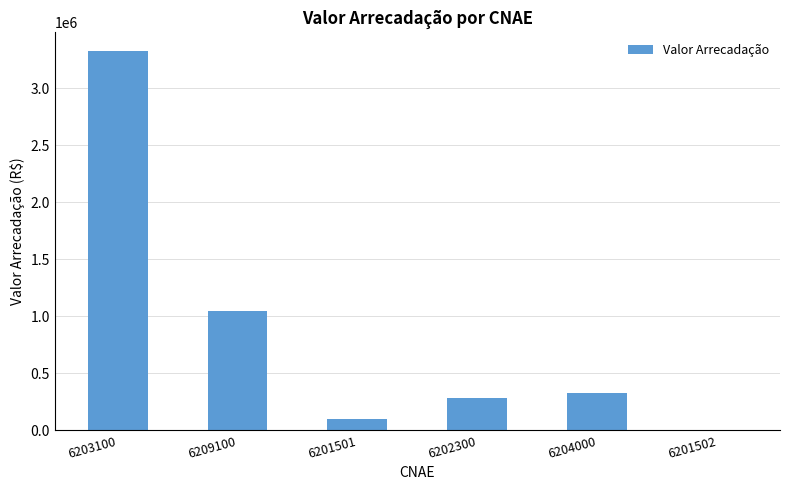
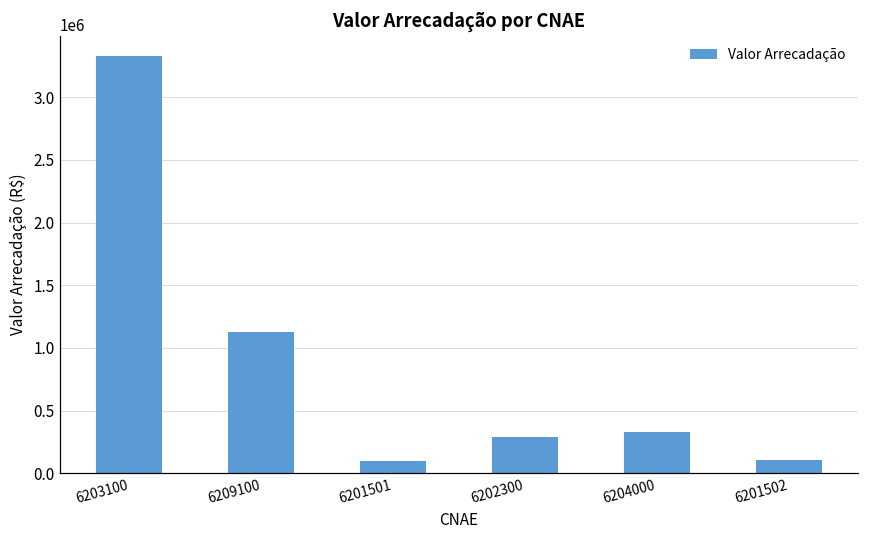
6209100: 1050000 -> 1130000
6201502: 0 -> 110000
